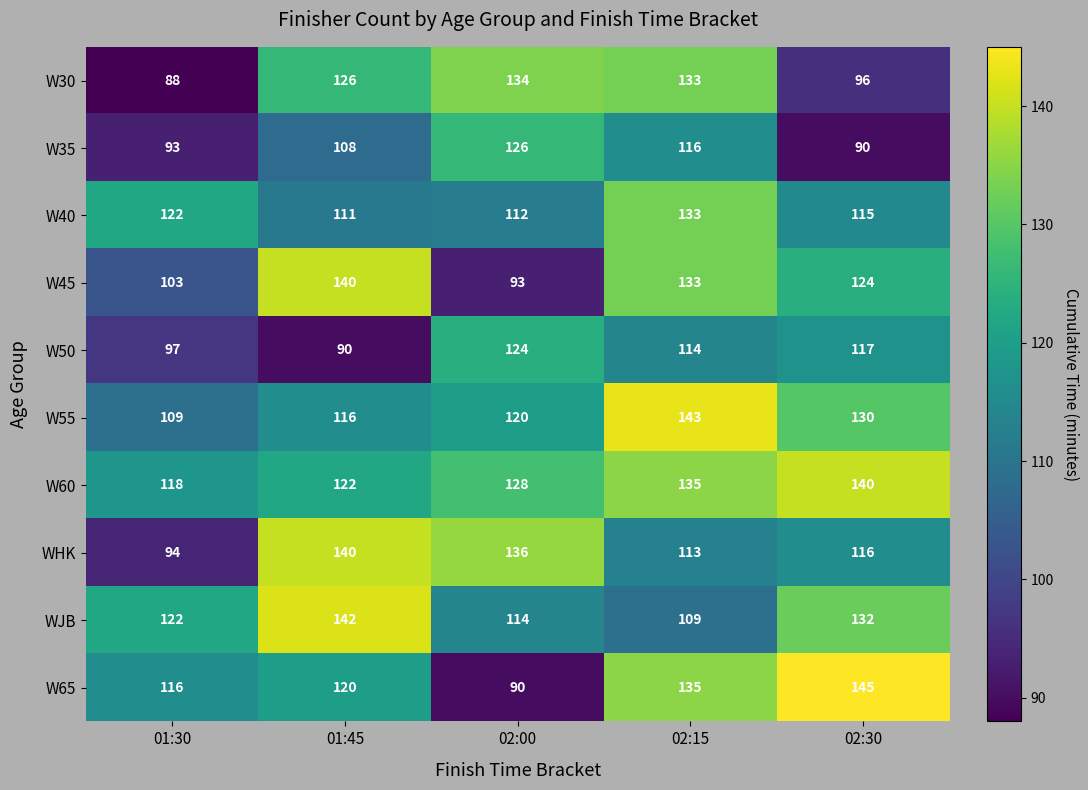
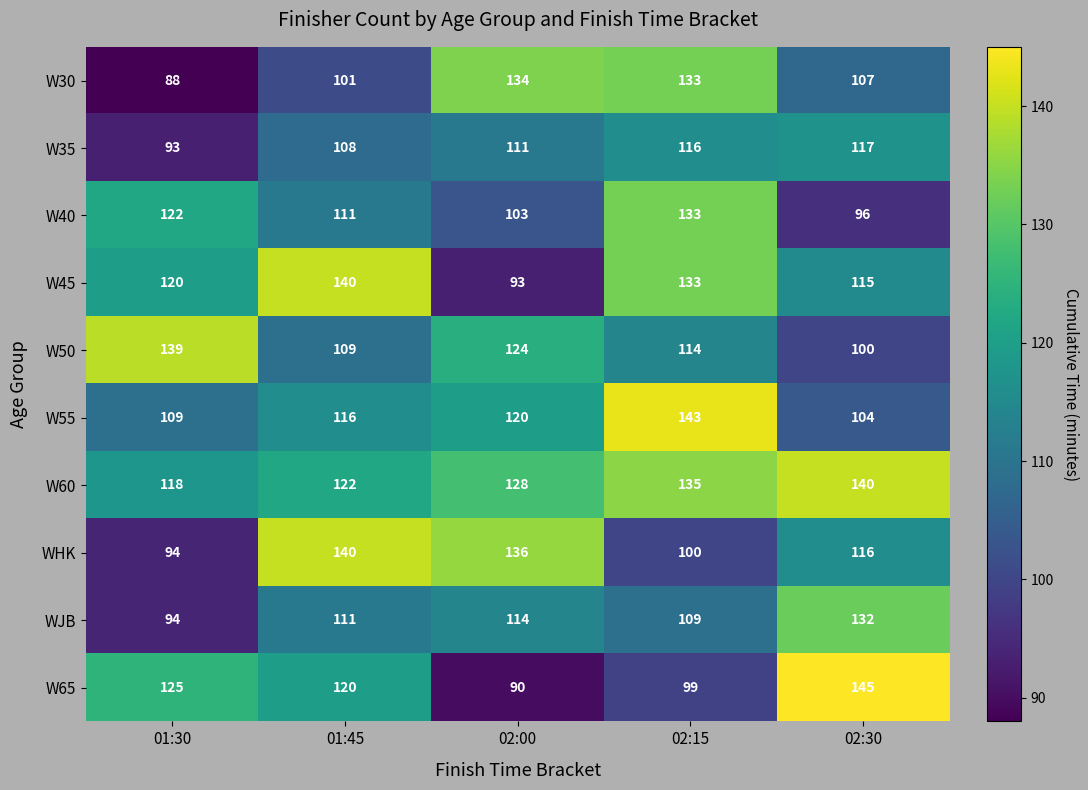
W30, 01:45: 126 -> 101
W30, 02:30: 96 -> 107
W35, 02:00: 126 -> 111
W35, 02:30: 90 -> 117
W40, 02:00: 112 -> 103
W40, 02:30: 115 -> 96
W45, 01:30: 103 -> 120
W45, 02:30: 124 -> 115
W50, 01:30: 97 -> 139
W50, 01:45: 90 -> 109
W50, 02:30: 117 -> 100
W55, 02:30: 130 -> 104
WHK, 02:15: 113 -> 100
WJB, 01:30: 122 -> 94
WJB, 01:45: 142 -> 111
W65, 01:30: 116 -> 125
W65, 02:15: 135 -> 99
